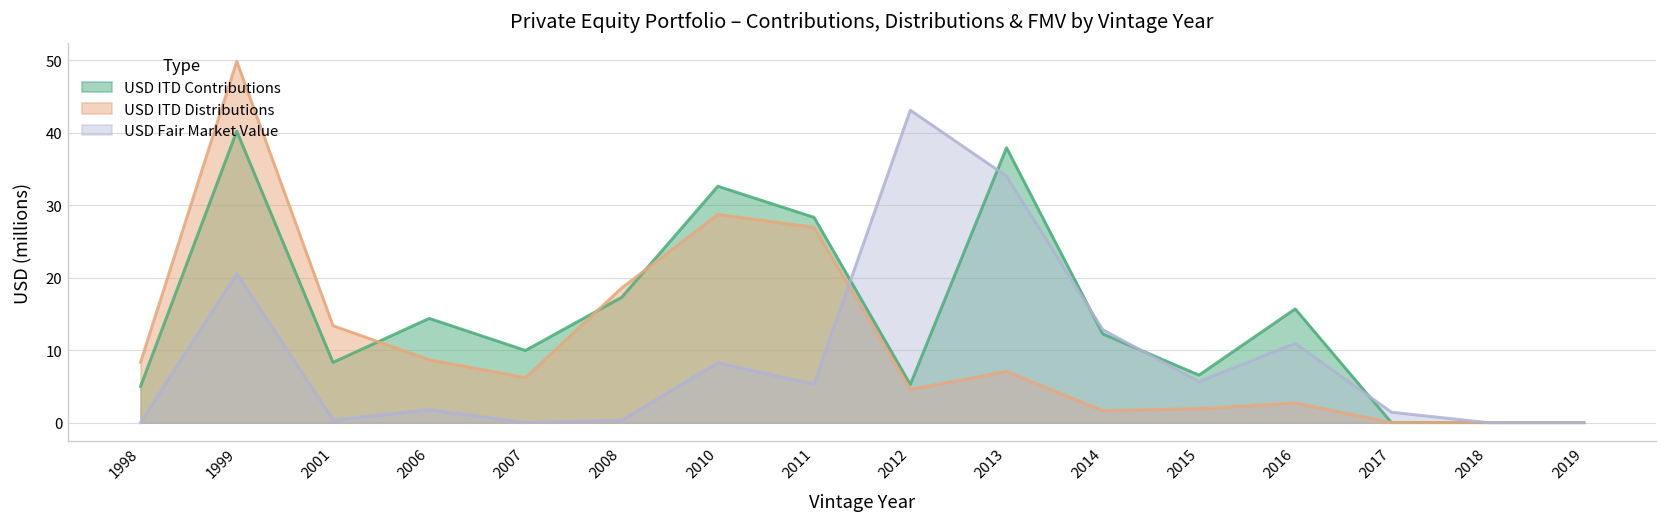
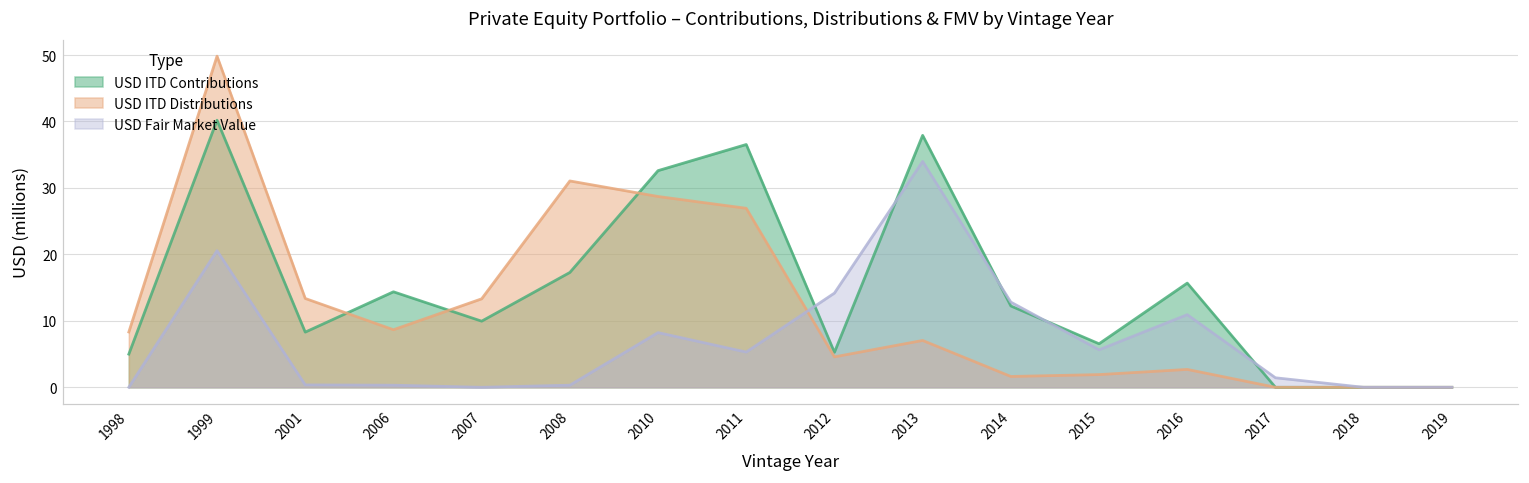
USD Fair Market Value, 2006: 2 -> 0
USD ITD Distributions, 2007: 6 -> 13
USD ITD Distributions, 2008: 19 -> 31
USD ITD Contributions, 2011: 28 -> 37
USD Fair Market Value, 2012: 43 -> 14
